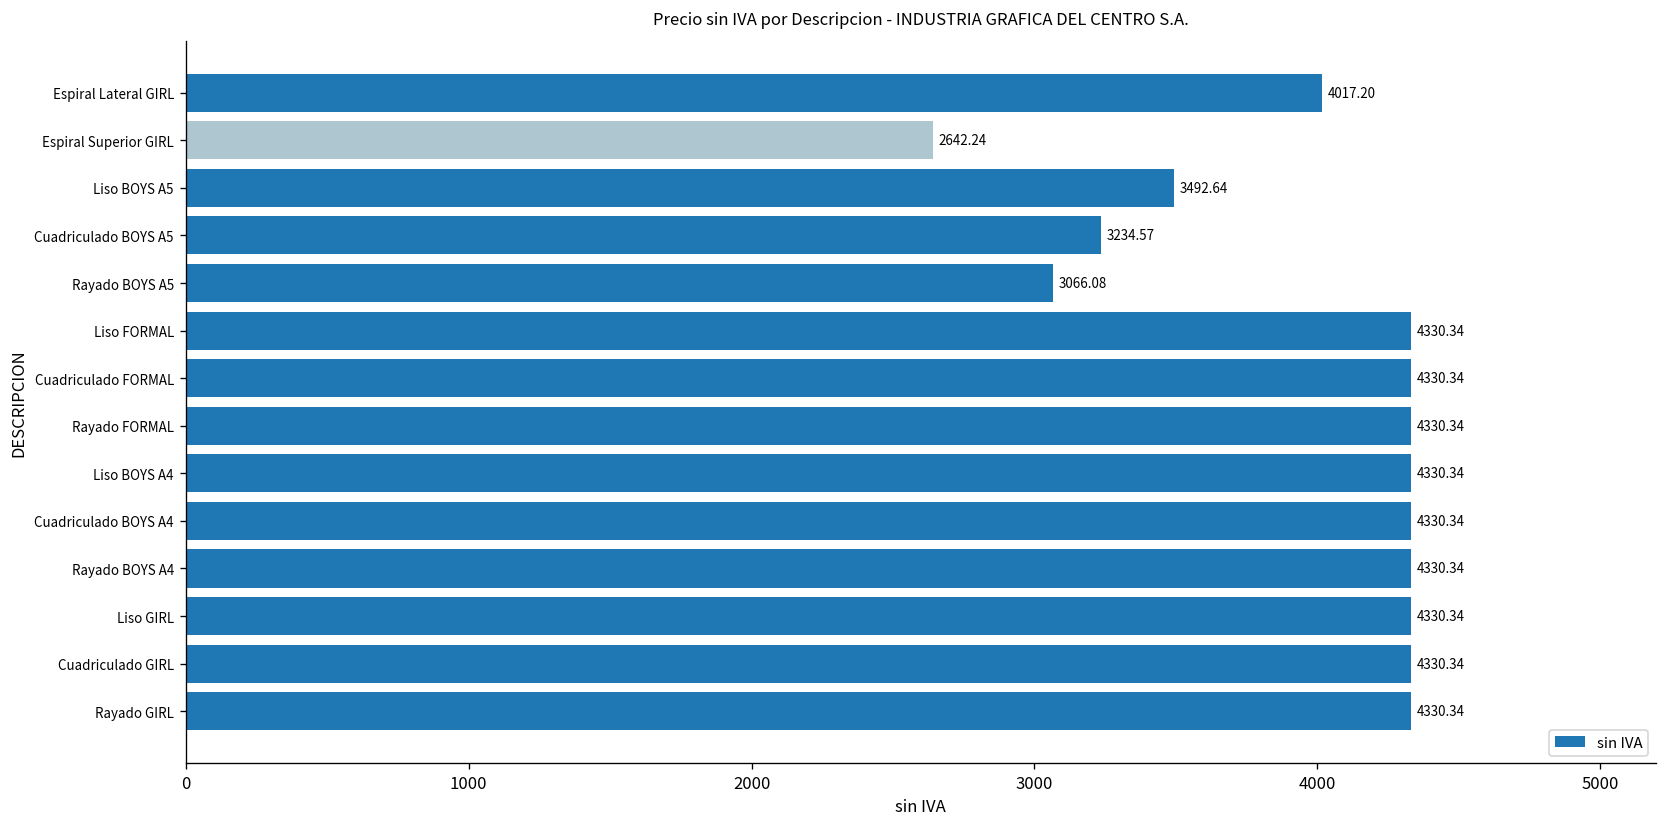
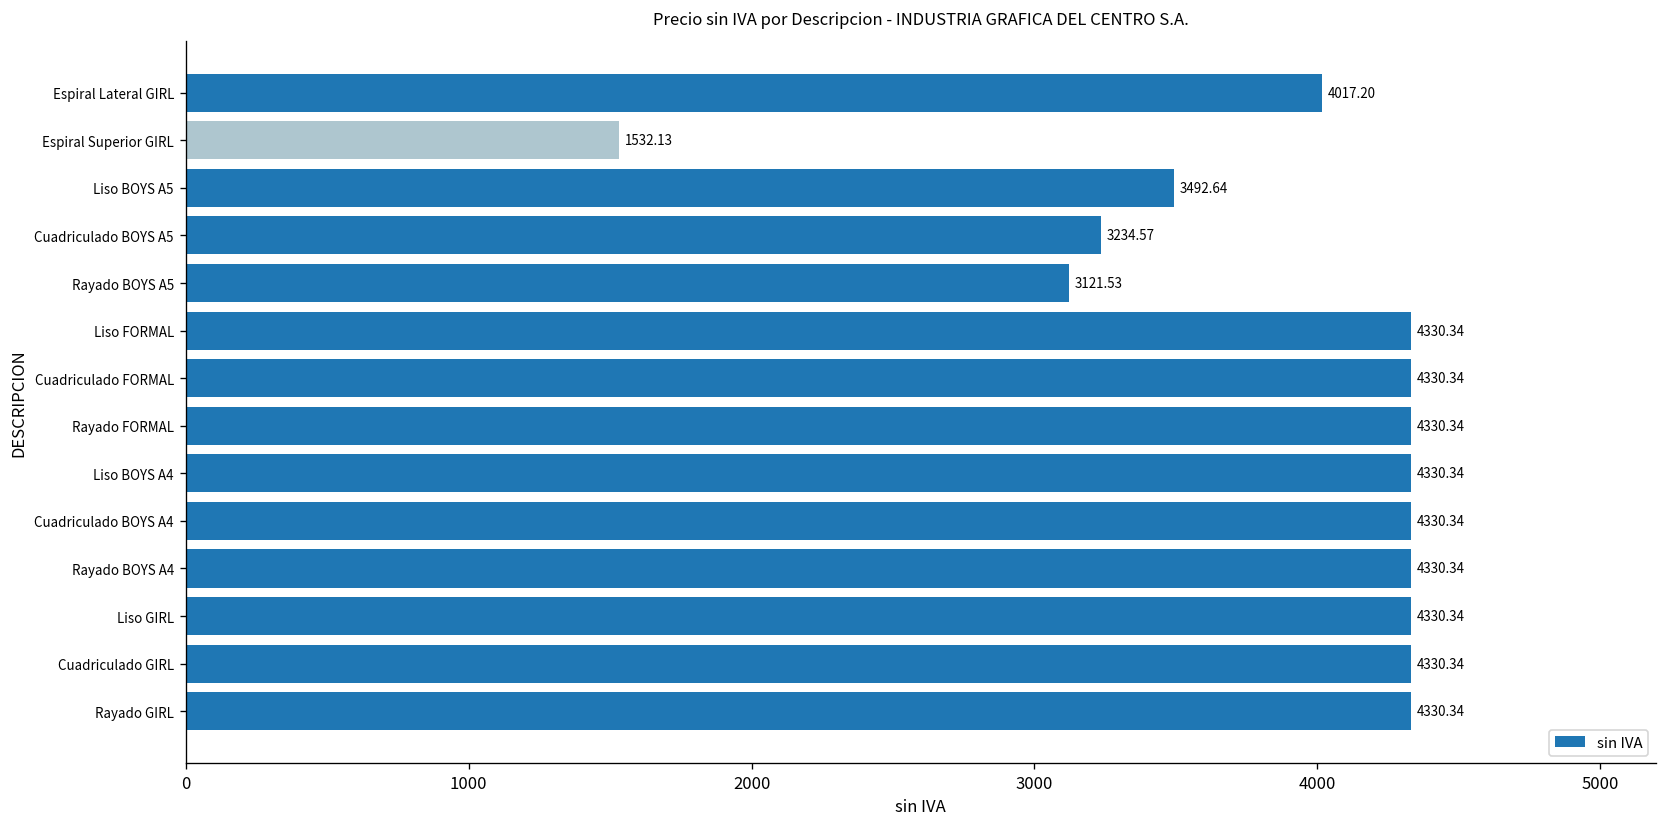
Espiral Superior GIRL: 2642.24 -> 1532.13
Rayado BOYS A5: 3066.08 -> 3121.53
